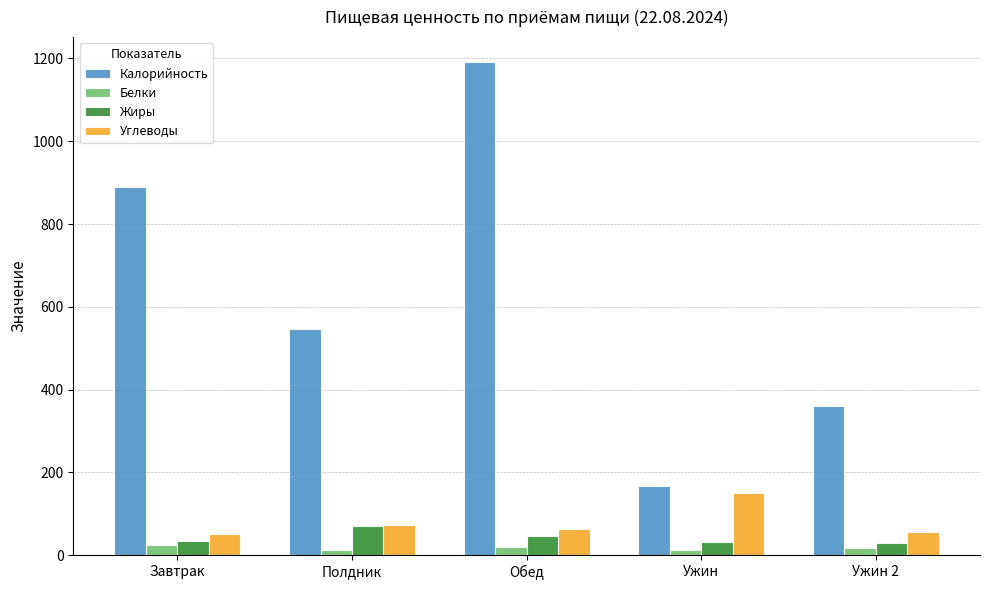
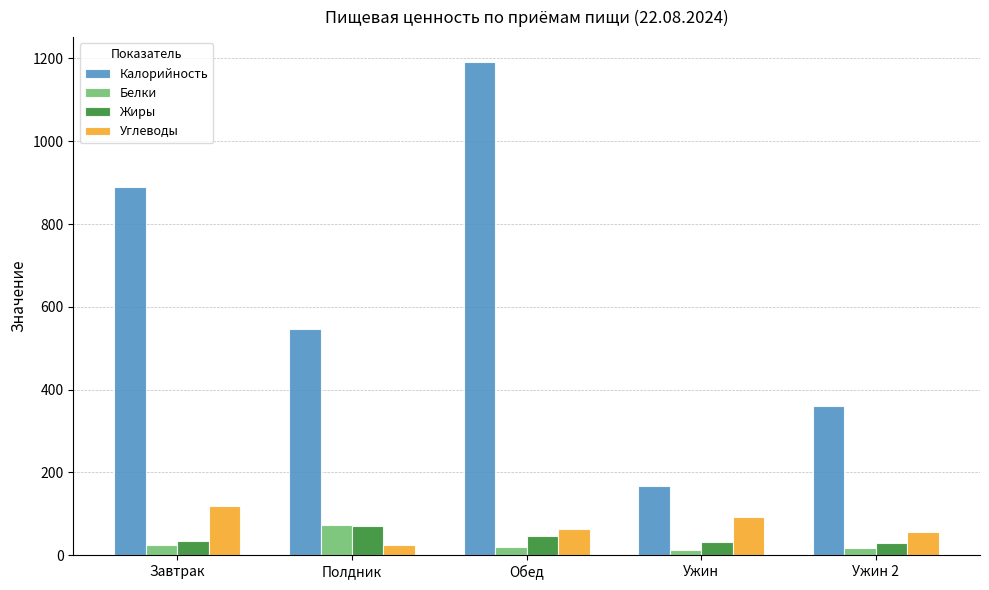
Углеводы, Завтрак: 50 -> 120
Белки, Полдник: 10 -> 70
Углеводы, Полдник: 70 -> 20
Углеводы, Ужин: 150 -> 90
